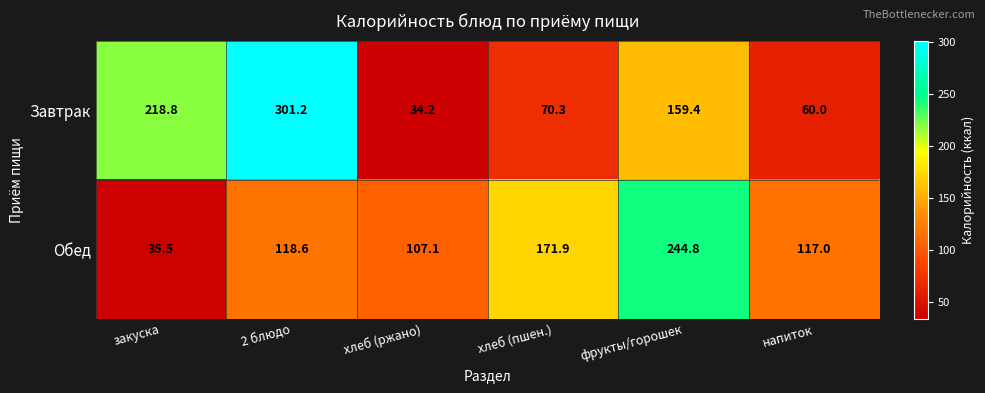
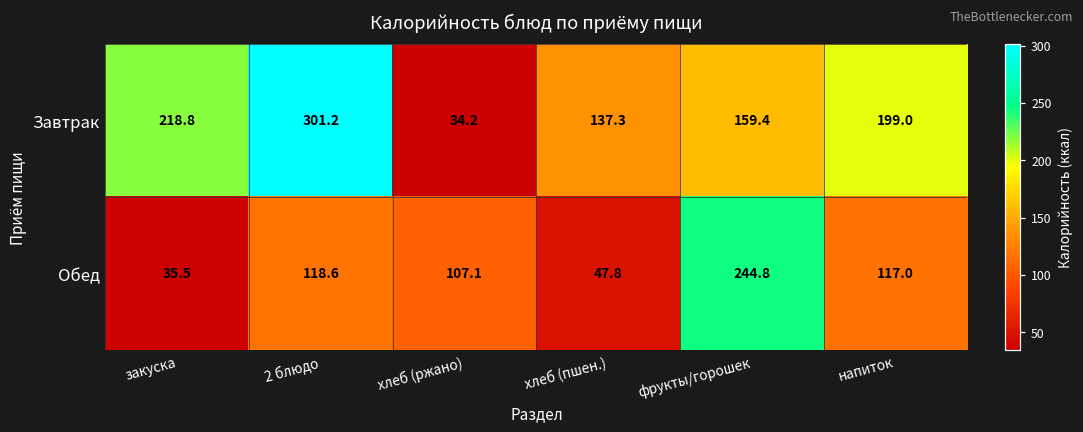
Завтрак, хлеб (пшен.): 70.3 -> 137.3
Завтрак, напиток: 60.0 -> 199.0
Обед, хлеб (пшен.): 171.9 -> 47.8
